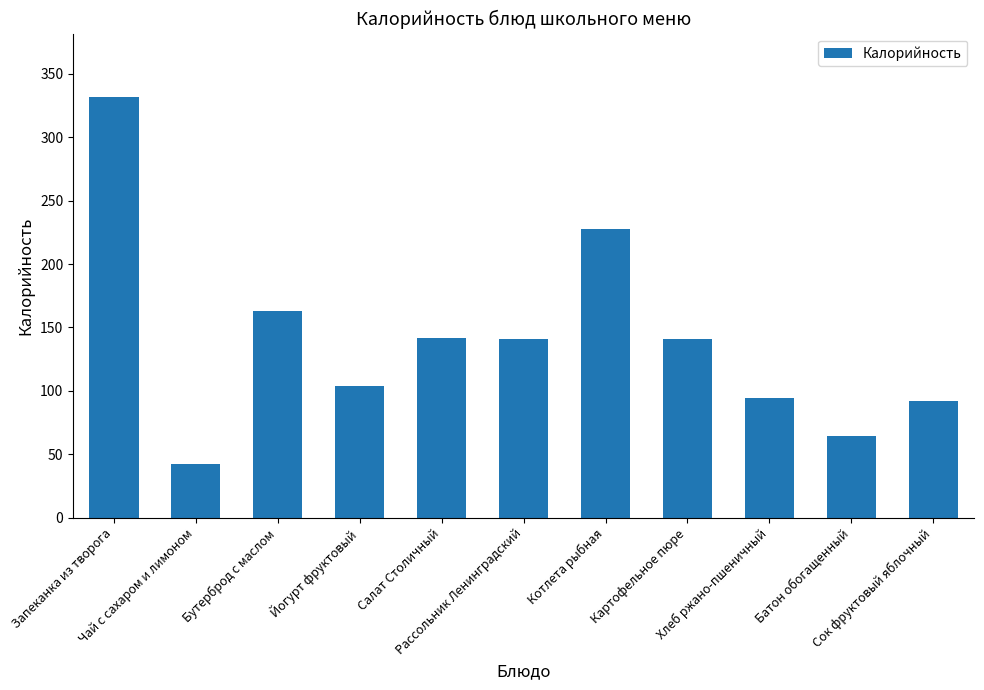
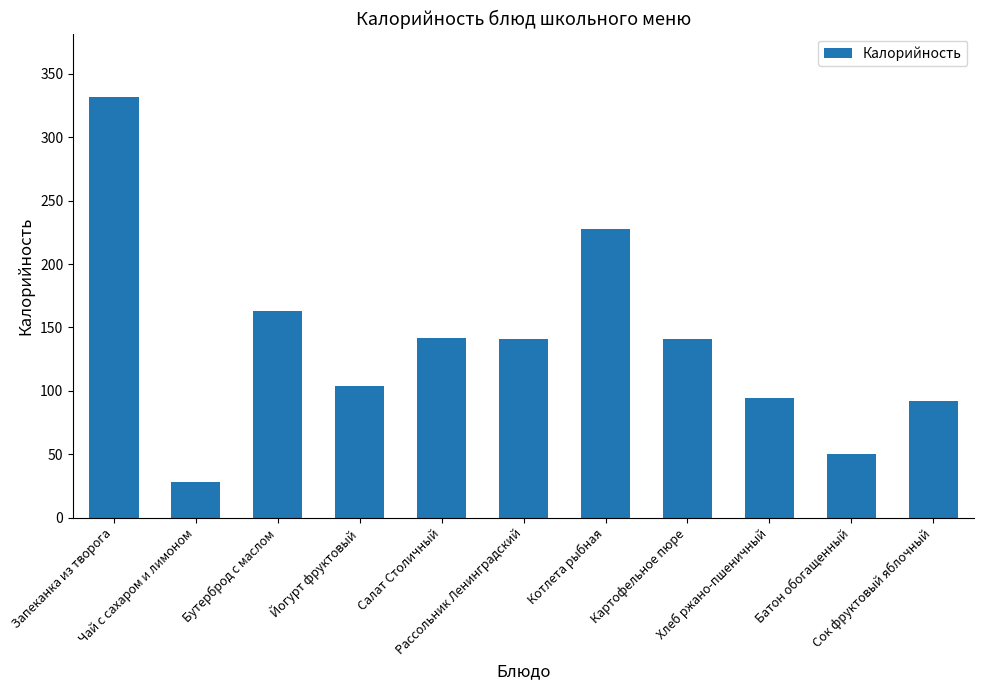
Чай с сахаром и лимоном: 42 -> 28
Батон обогащенный: 64 -> 50
